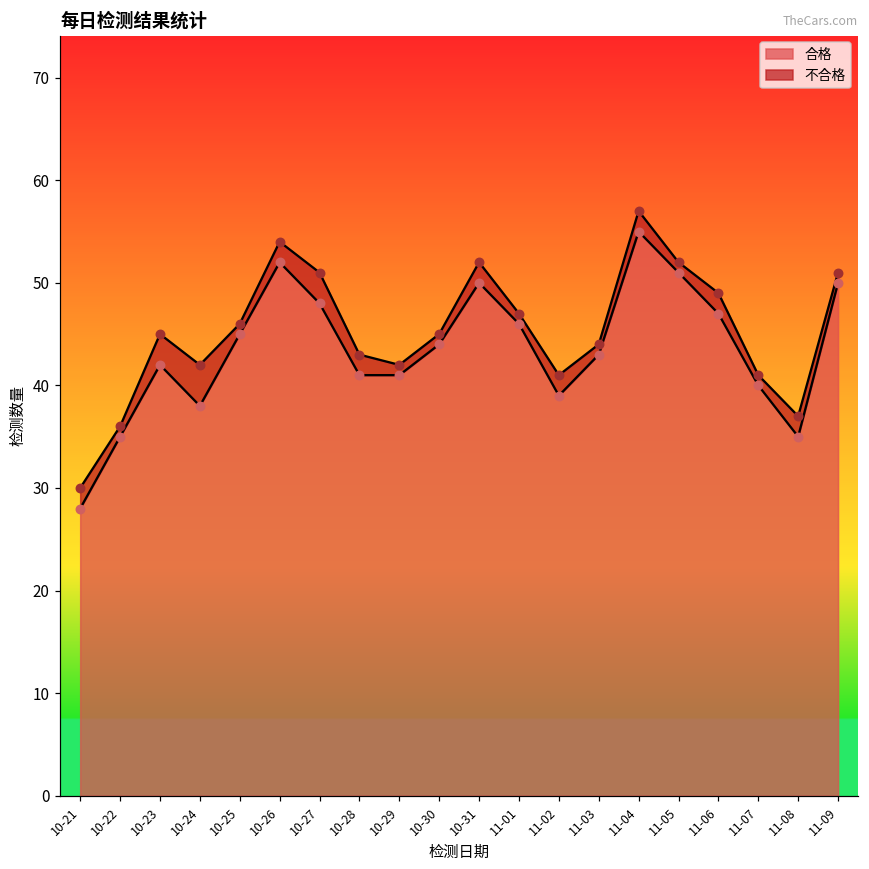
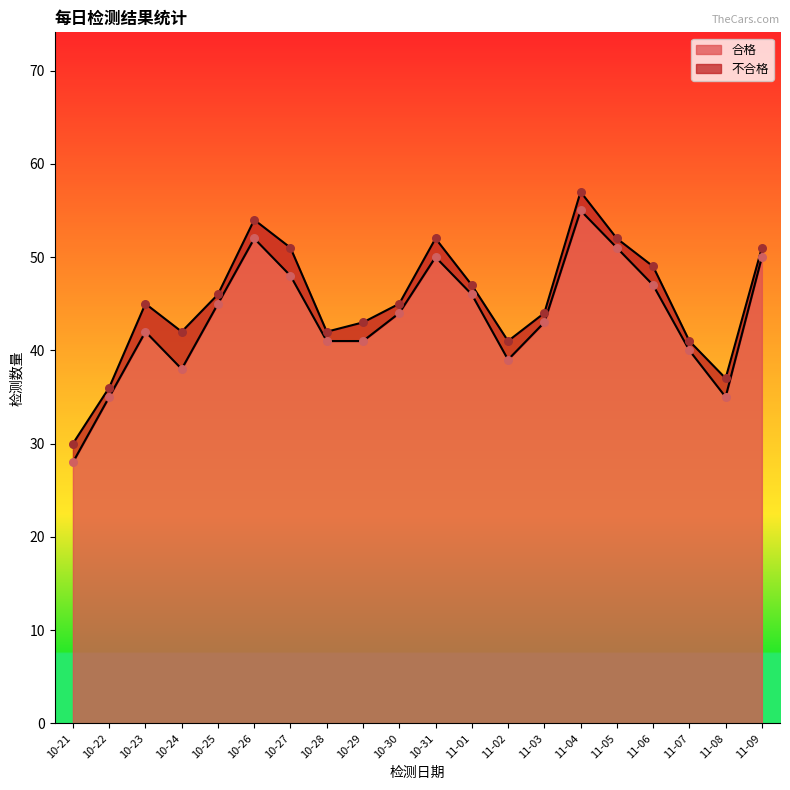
不合格, 10-28: 2 -> 1
不合格, 10-29: 1 -> 2
